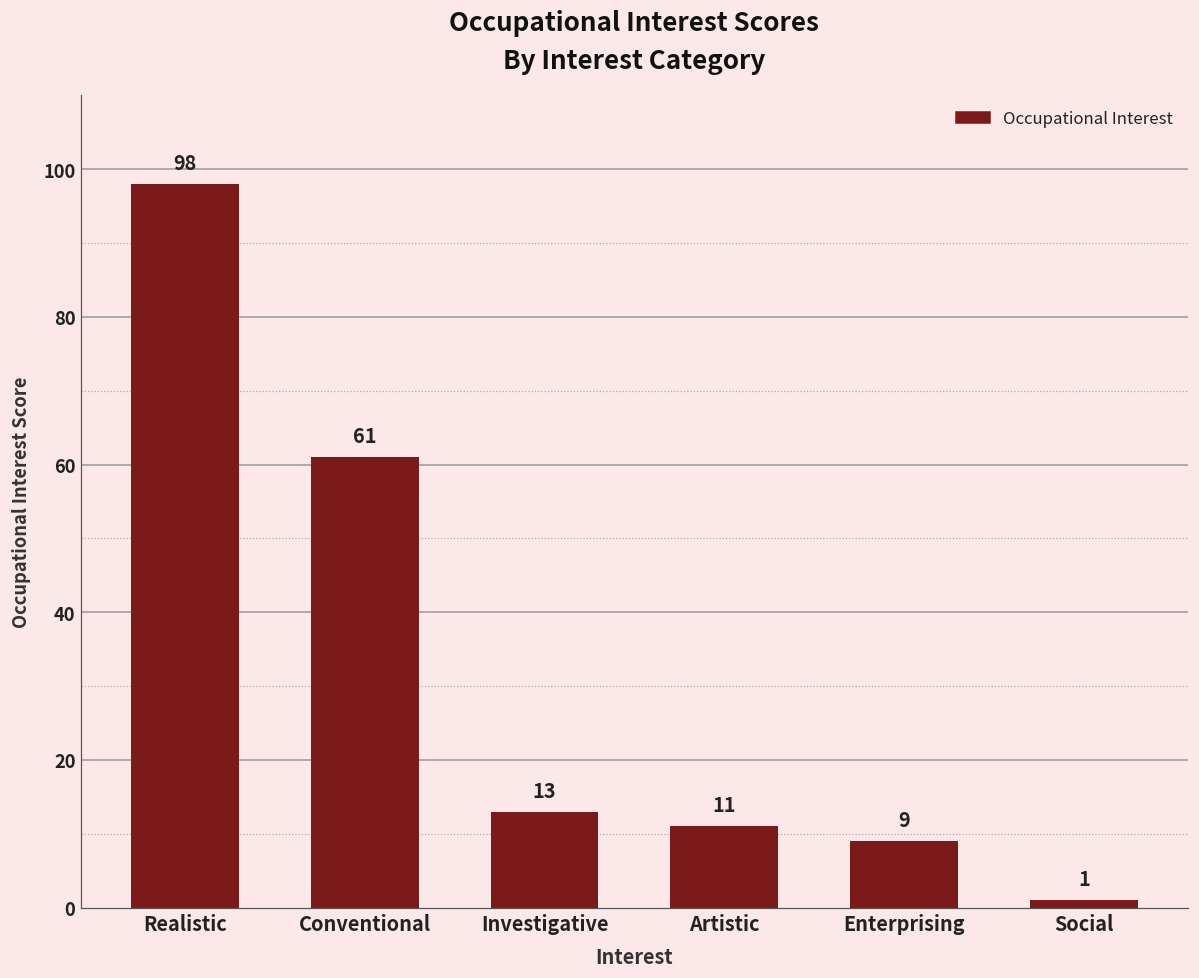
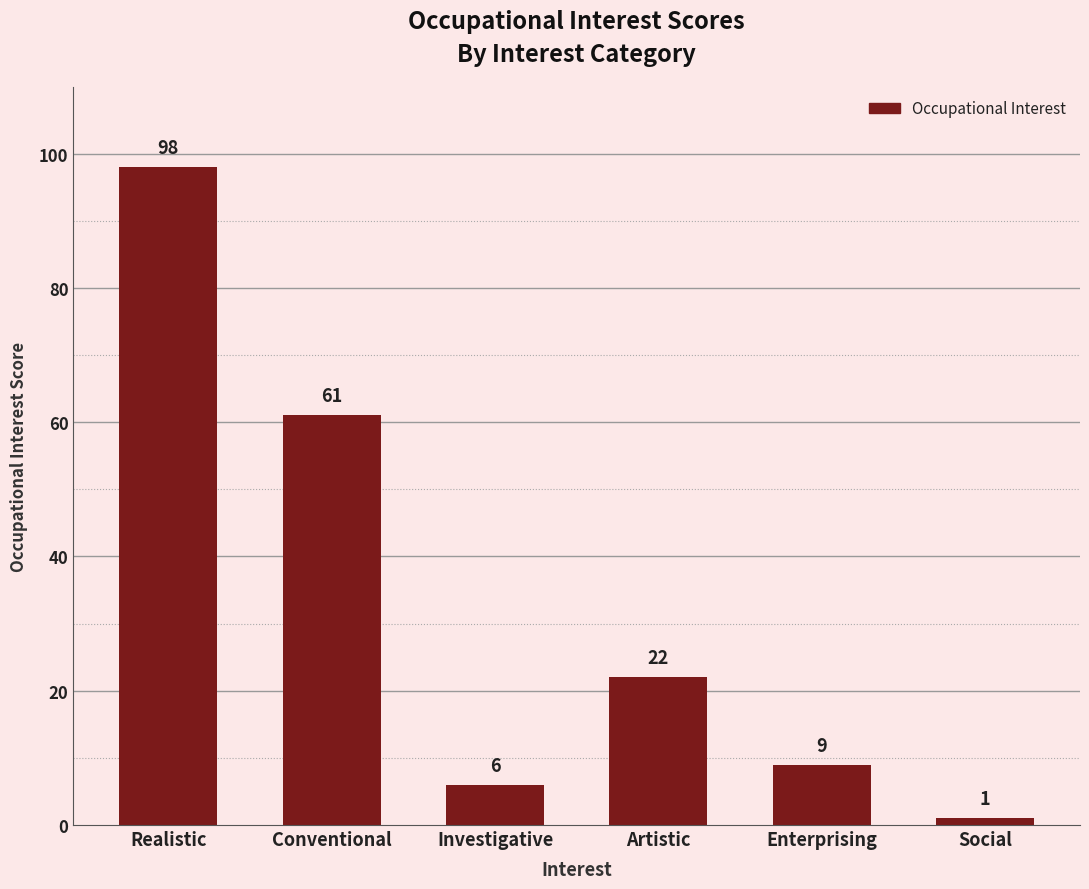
Investigative: 13 -> 6
Artistic: 11 -> 22
